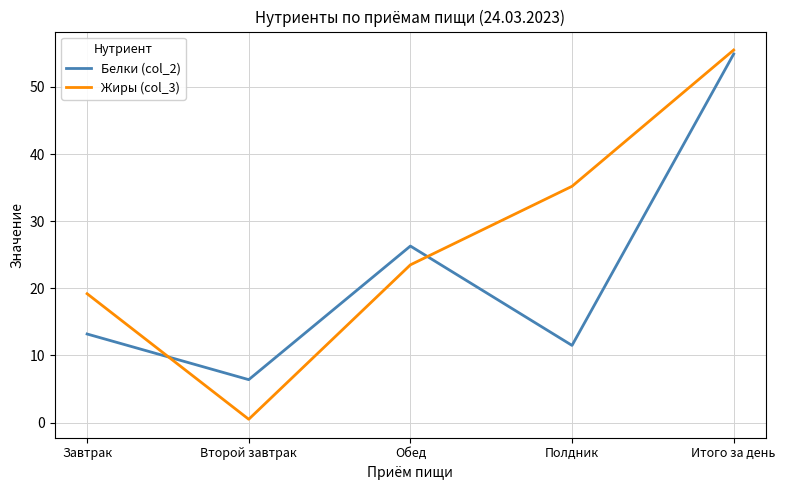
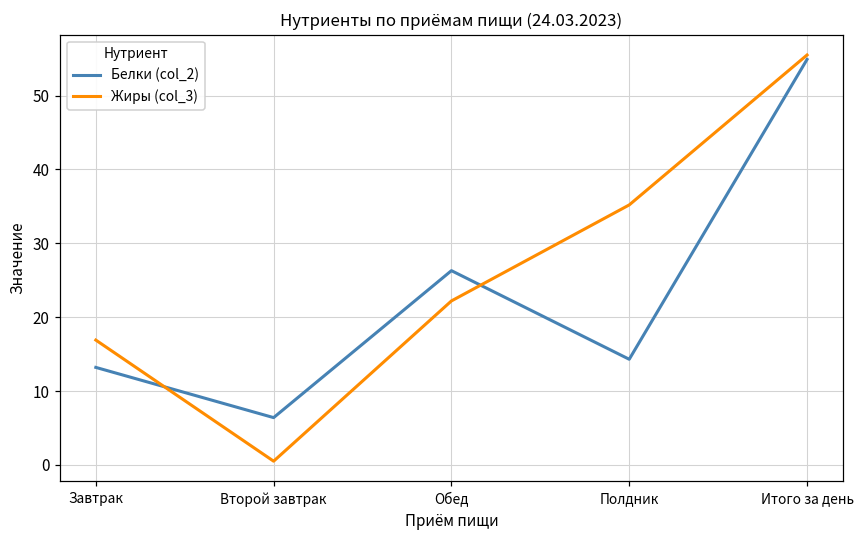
Жиры (col_3), Завтрак: 19 -> 17
Жиры (col_3), Обед: 24 -> 22
Белки (col_2), Полдник: 12 -> 14
